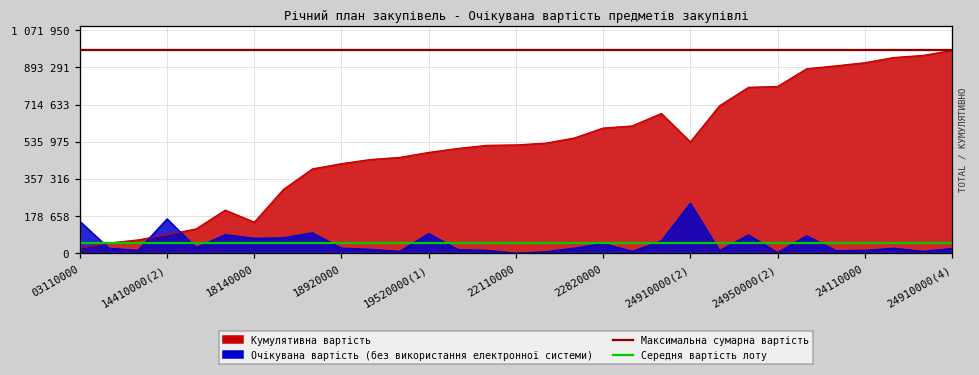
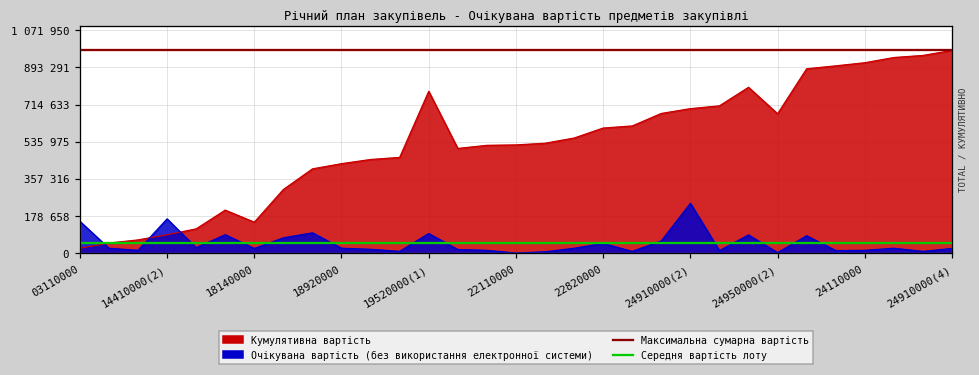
Очікувана вартість (без використання електронної системи), 18140000: 70000 -> 20000
Кумулятивна вартість, 19520000(1): 490000 -> 780000
Кумулятивна вартість, 24910000(2): 540000 -> 700000
Кумулятивна вартість, 24950000(2): 800000 -> 670000
